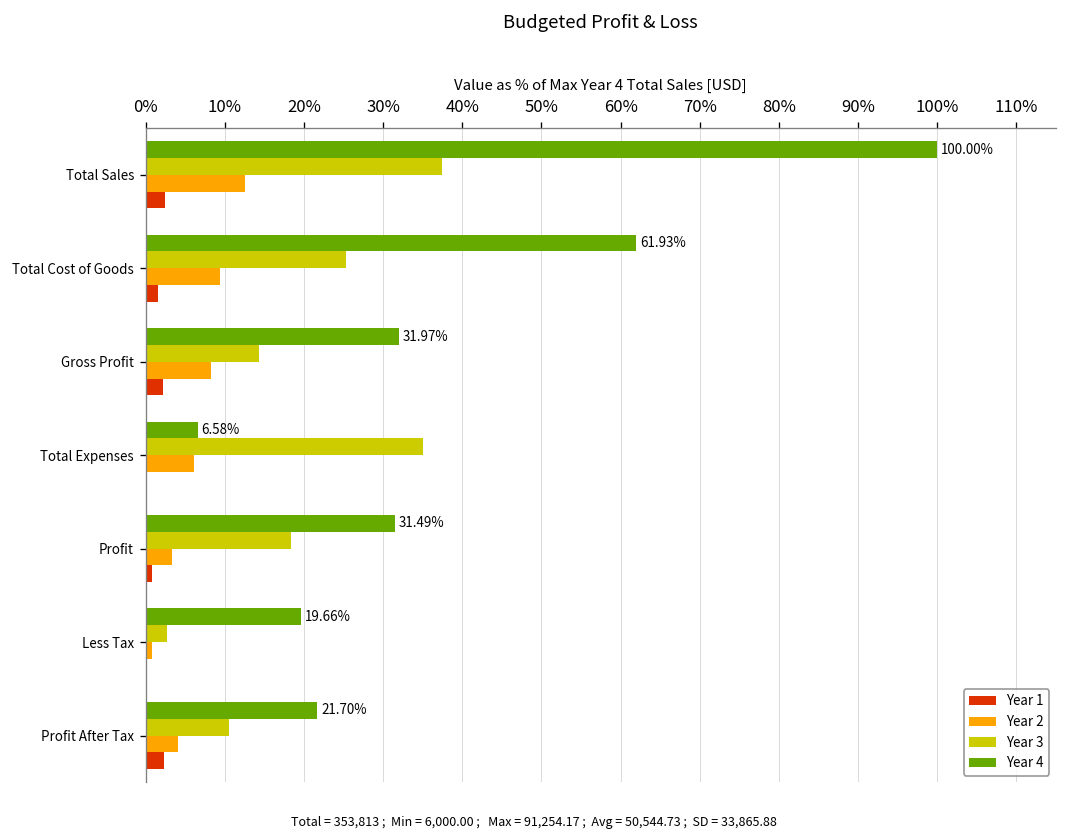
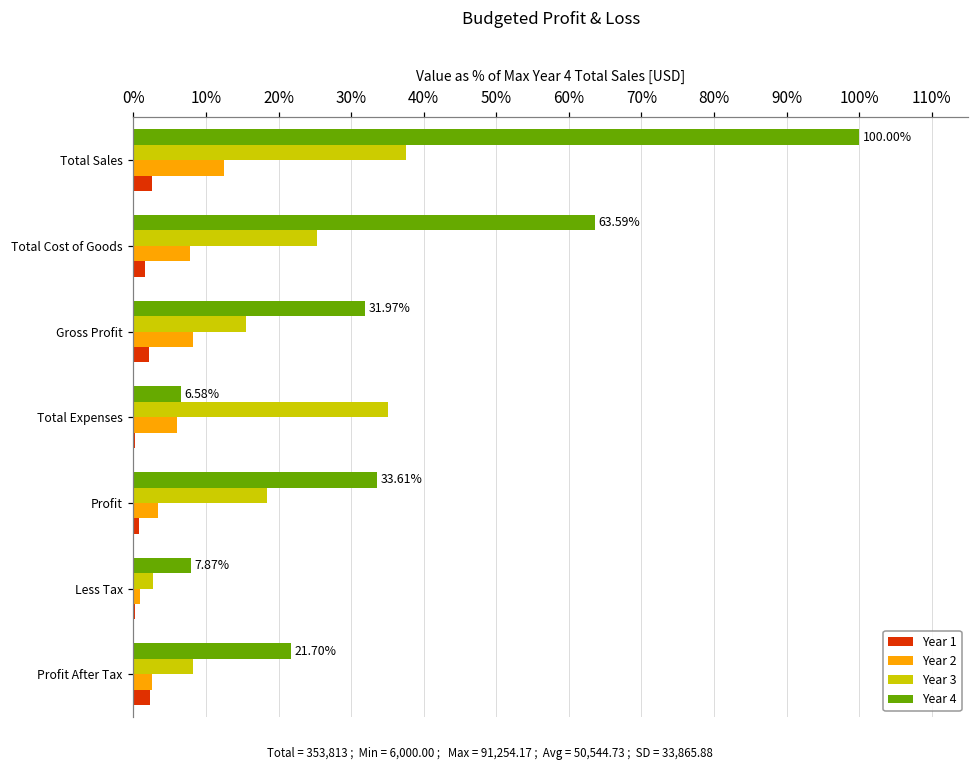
Year 4, Total Cost of Goods: 61.93% -> 63.59%
Year 2, Total Cost of Goods: 9% -> 8%
Year 3, Gross Profit: 14% -> 16%
Year 4, Profit: 31.49% -> 33.61%
Year 4, Less Tax: 19.66% -> 7.87%
Year 3, Profit After Tax: 11% -> 8%
Year 2, Profit After Tax: 4% -> 3%
